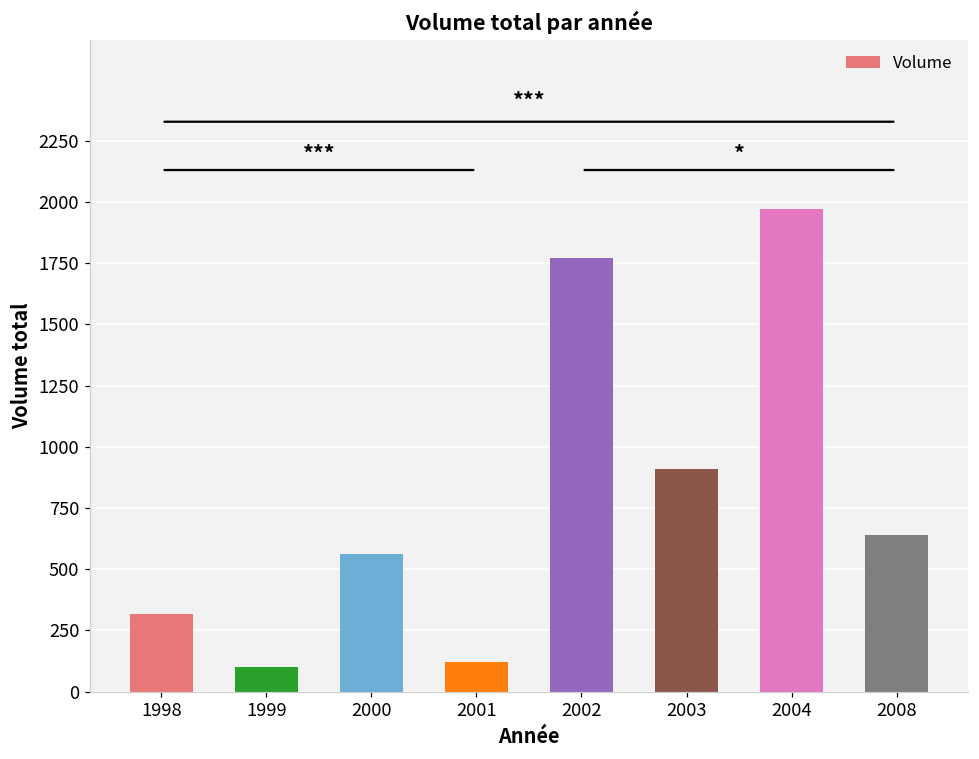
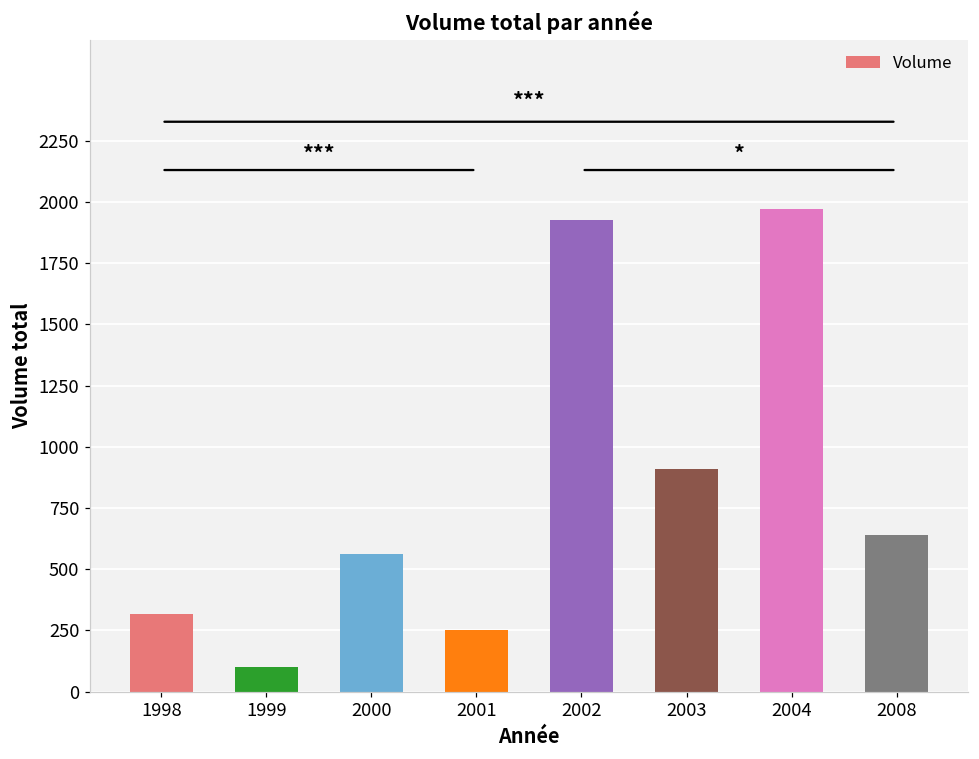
2001: 120 -> 250
2002: 1770 -> 1930
